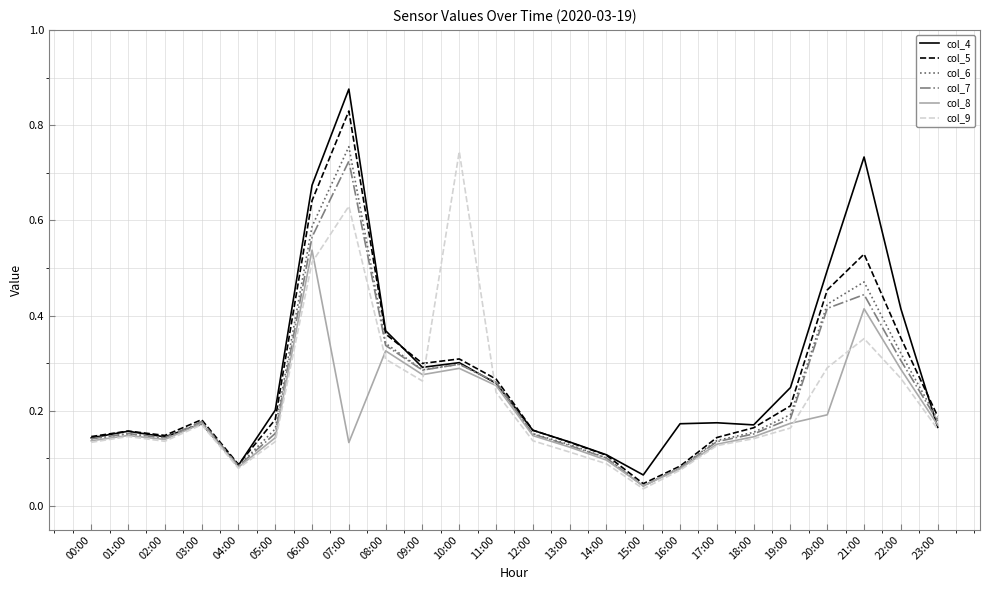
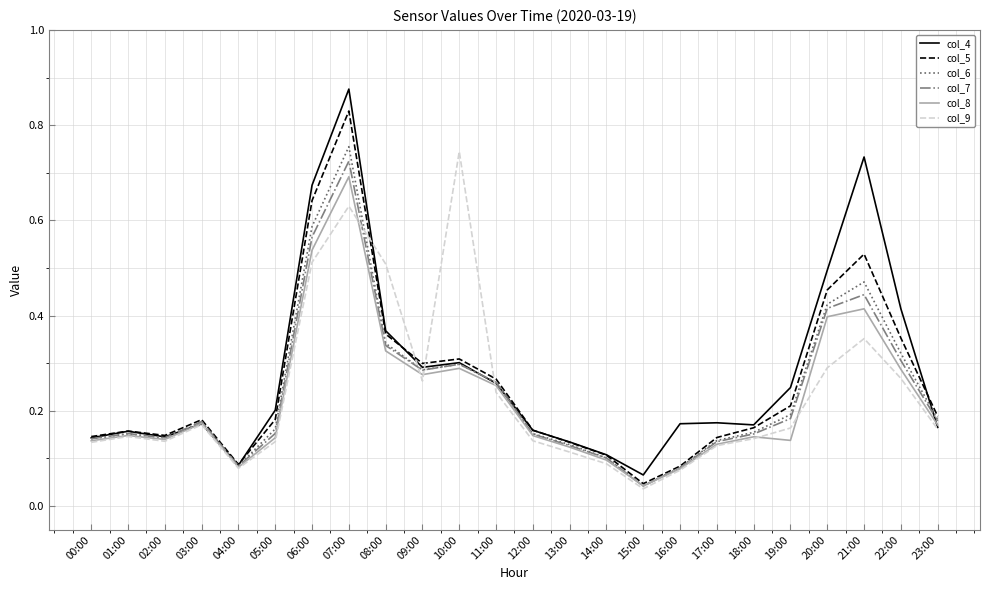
col_8, 07:00: 0.13 -> 0.69
col_9, 08:00: 0.31 -> 0.51
col_8, 19:00: 0.17 -> 0.14
col_8, 20:00: 0.19 -> 0.40
